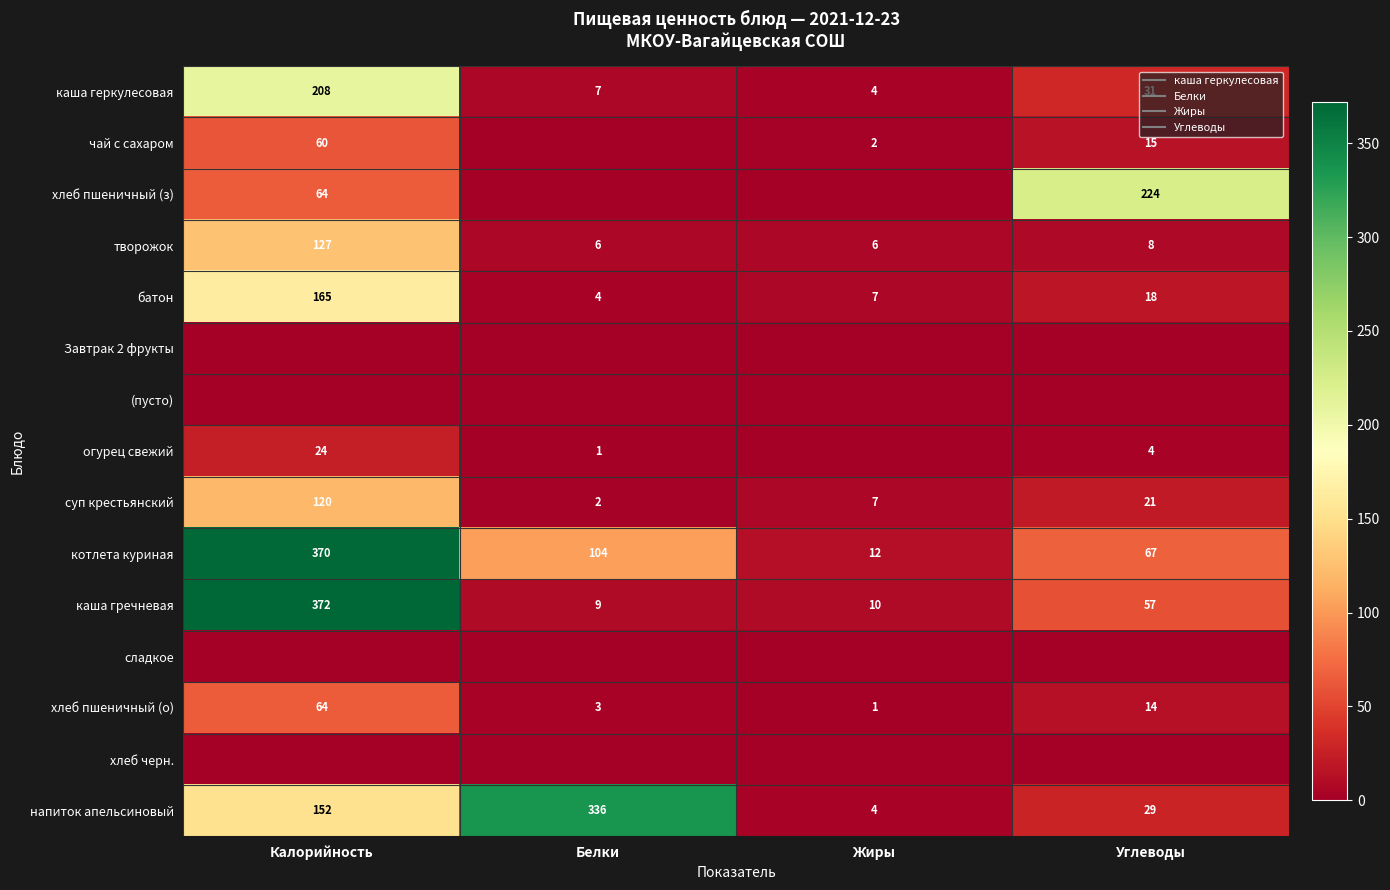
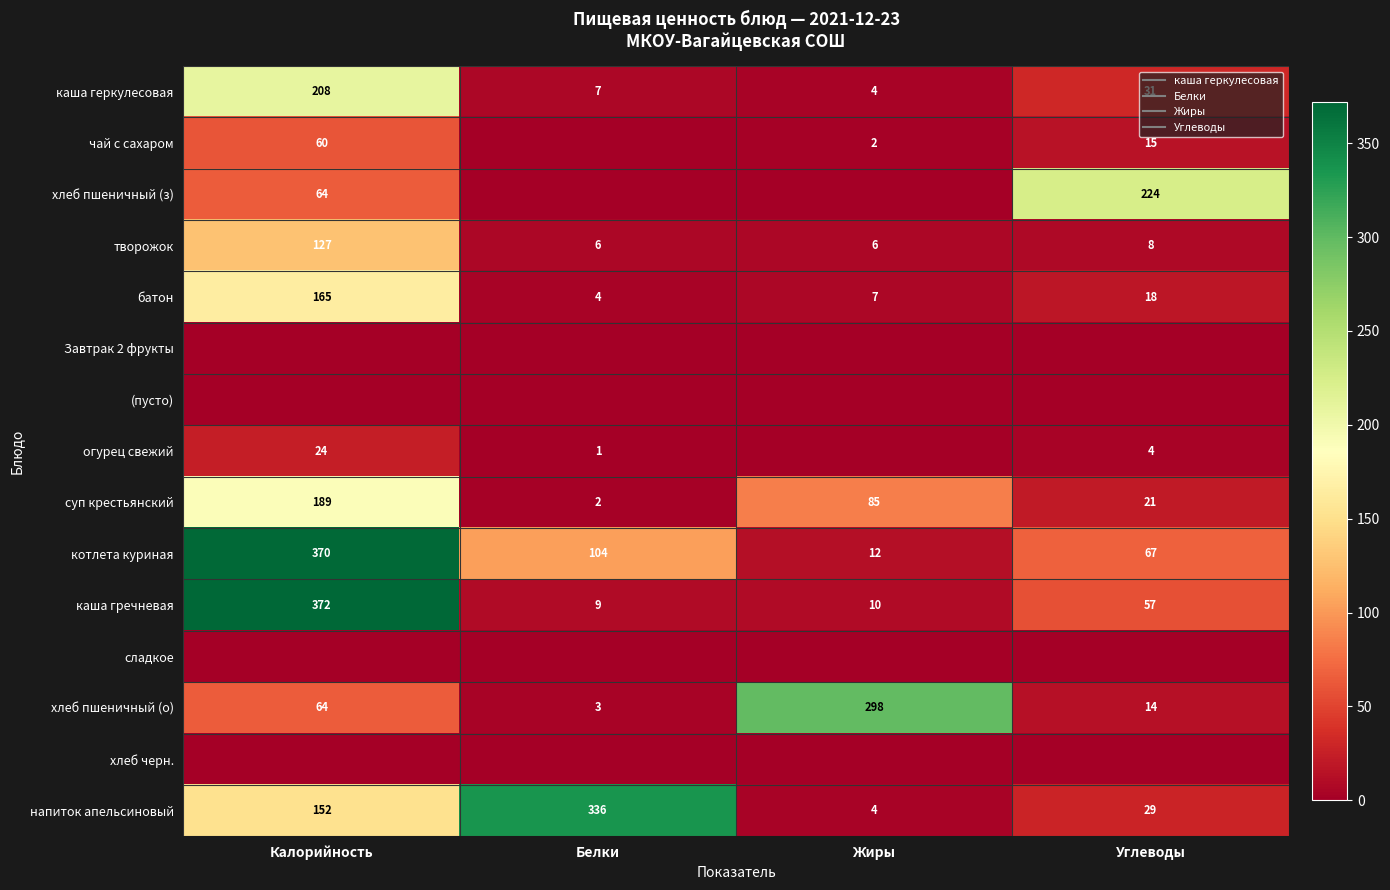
суп крестьянский, Калорийность: 120 -> 189
суп крестьянский, Жиры: 7 -> 85
хлеб пшеничный (о), Жиры: 1 -> 298
